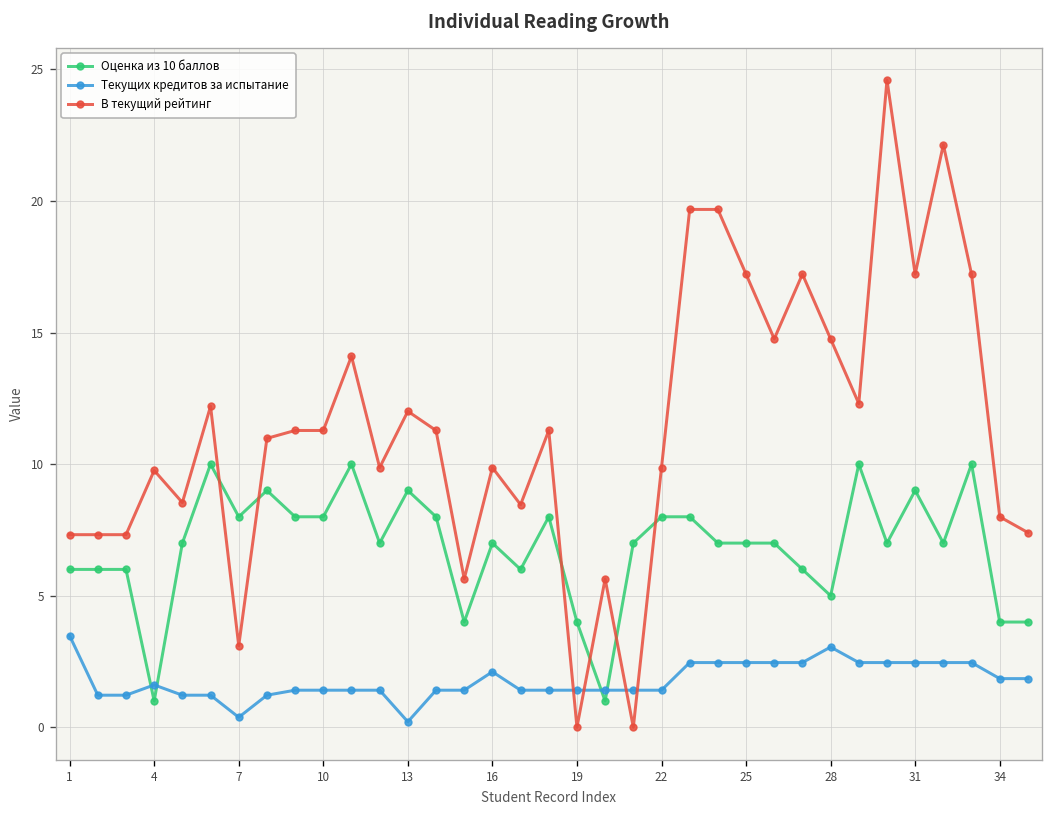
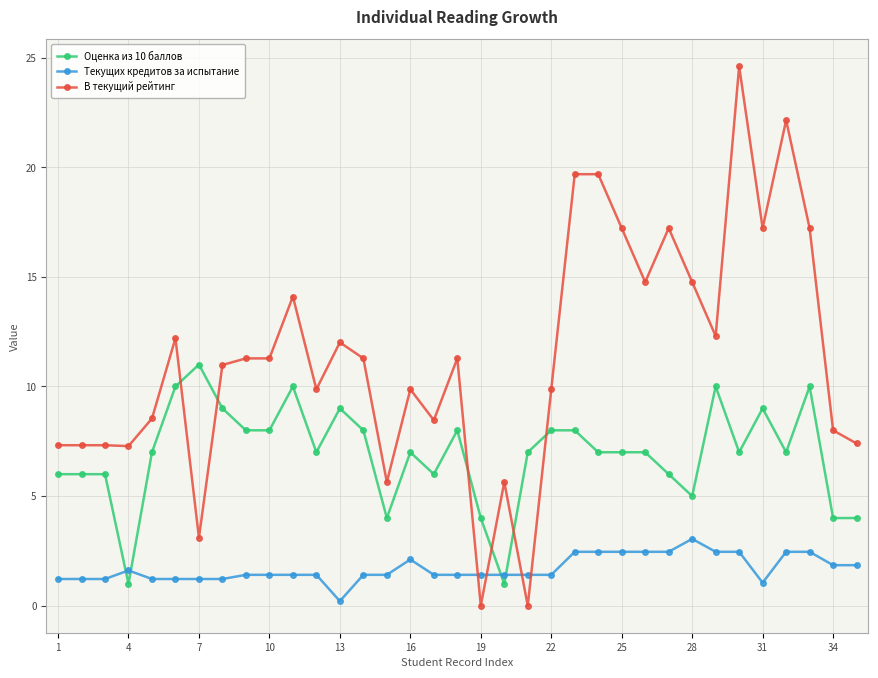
Текущих кредитов за испытание, 1: 3.5 -> 1.2
В текущий рейтинг, 4: 9.8 -> 7.3
Оценка из 10 баллов, 7: 8 -> 11
Текущих кредитов за испытание, 7: 0.4 -> 1.2
Текущих кредитов за испытание, 31: 2.5 -> 1.1
